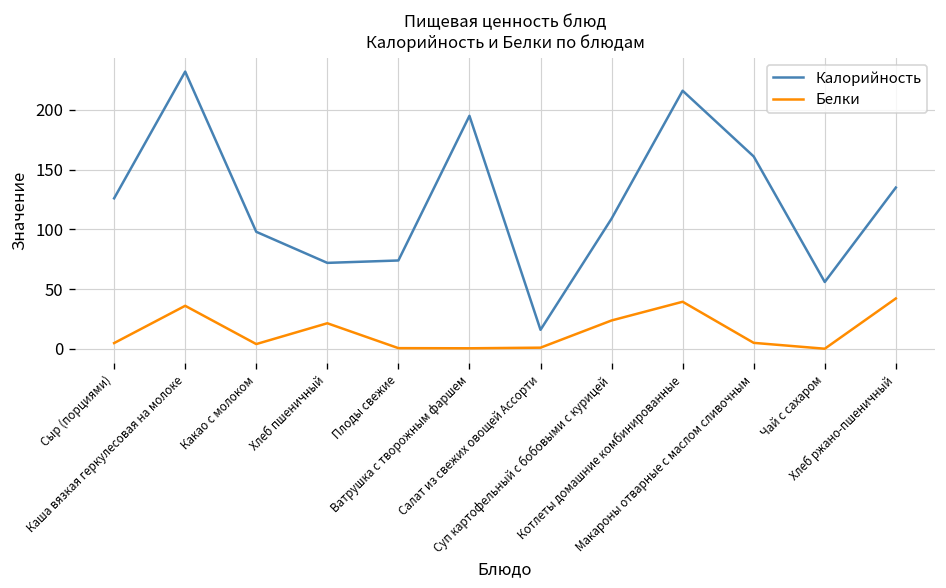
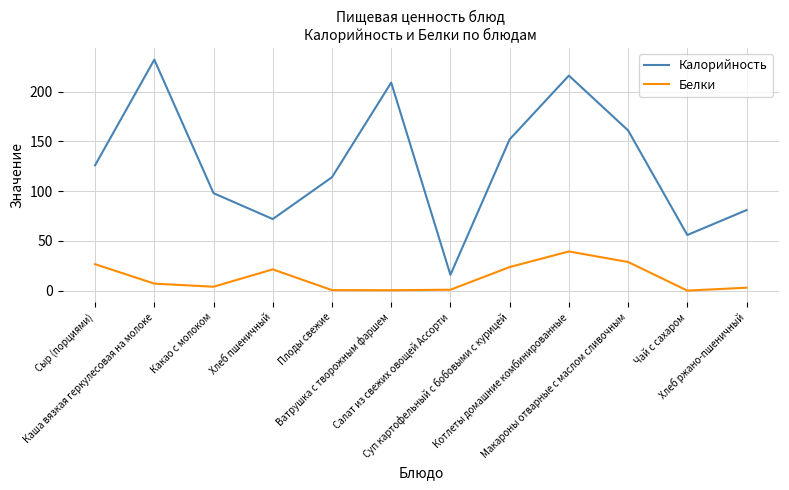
Белки, Сыр (порциями): 0 -> 30
Белки, Каша вязкая геркулесовая на молоке: 40 -> 10
Калорийность, Плоды свежие: 70 -> 110
Калорийность, Ватрушка с творожным фаршем: 200 -> 210
Калорийность, Суп картофельный с бобовыми с курицей: 110 -> 150
Белки, Макароны отварные с маслом сливочным: 10 -> 30
Калорийность, Хлеб ржано-пшеничный: 140 -> 80
Белки, Хлеб ржано-пшеничный: 40 -> 0
